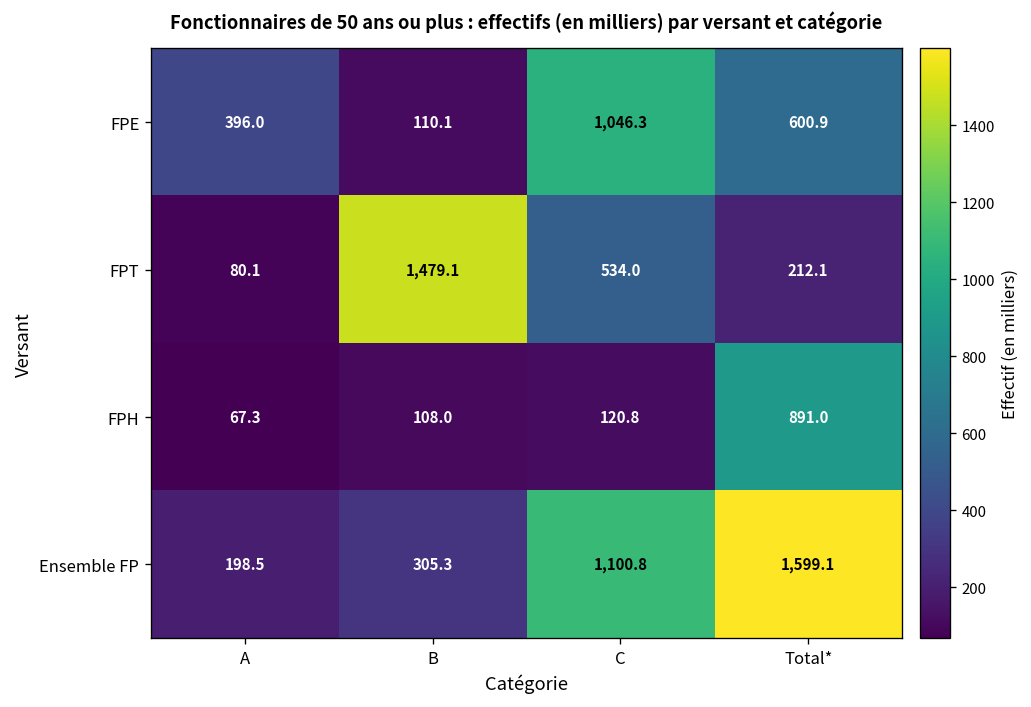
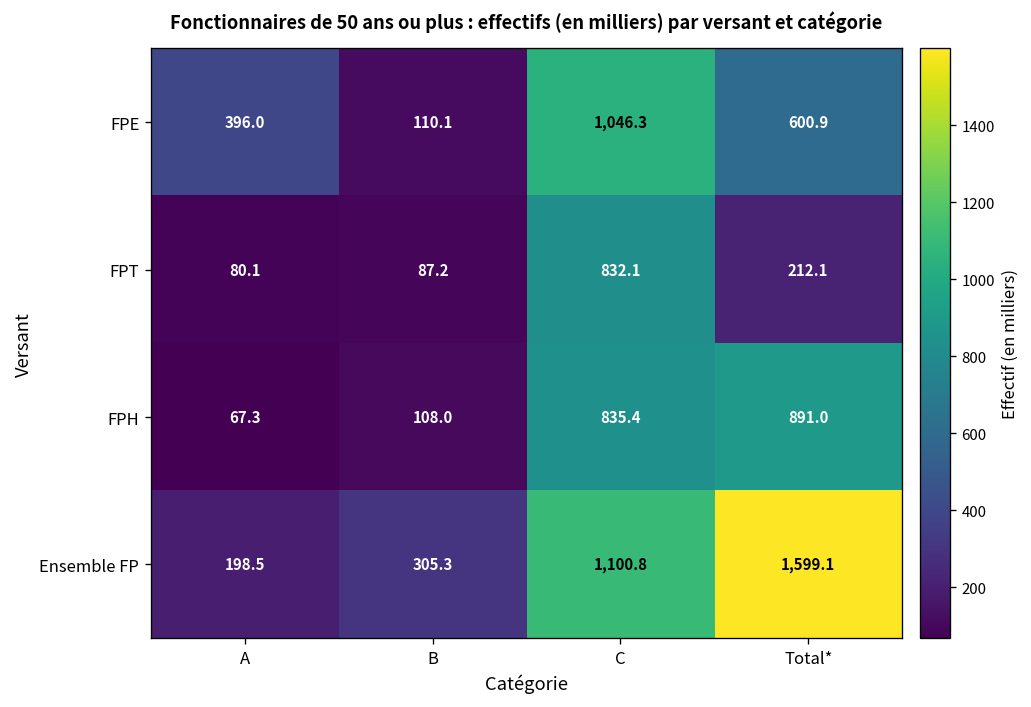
FPT, B: 1,479.1 -> 87.2
FPT, C: 534.0 -> 832.1
FPH, C: 120.8 -> 835.4
